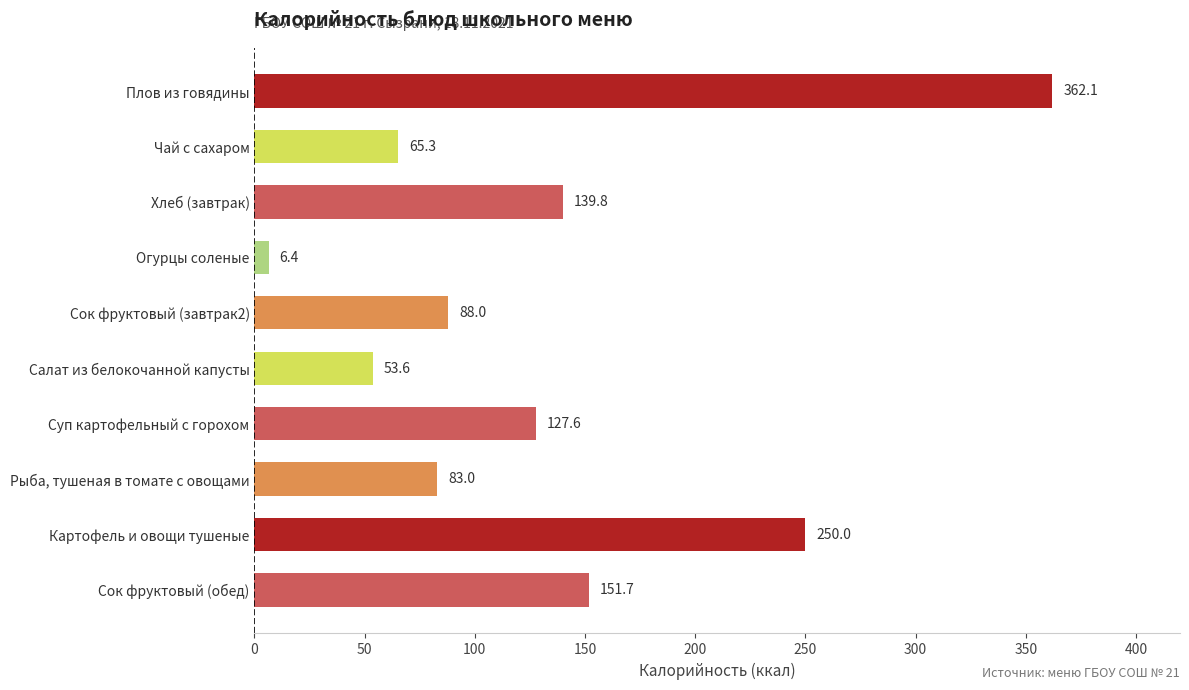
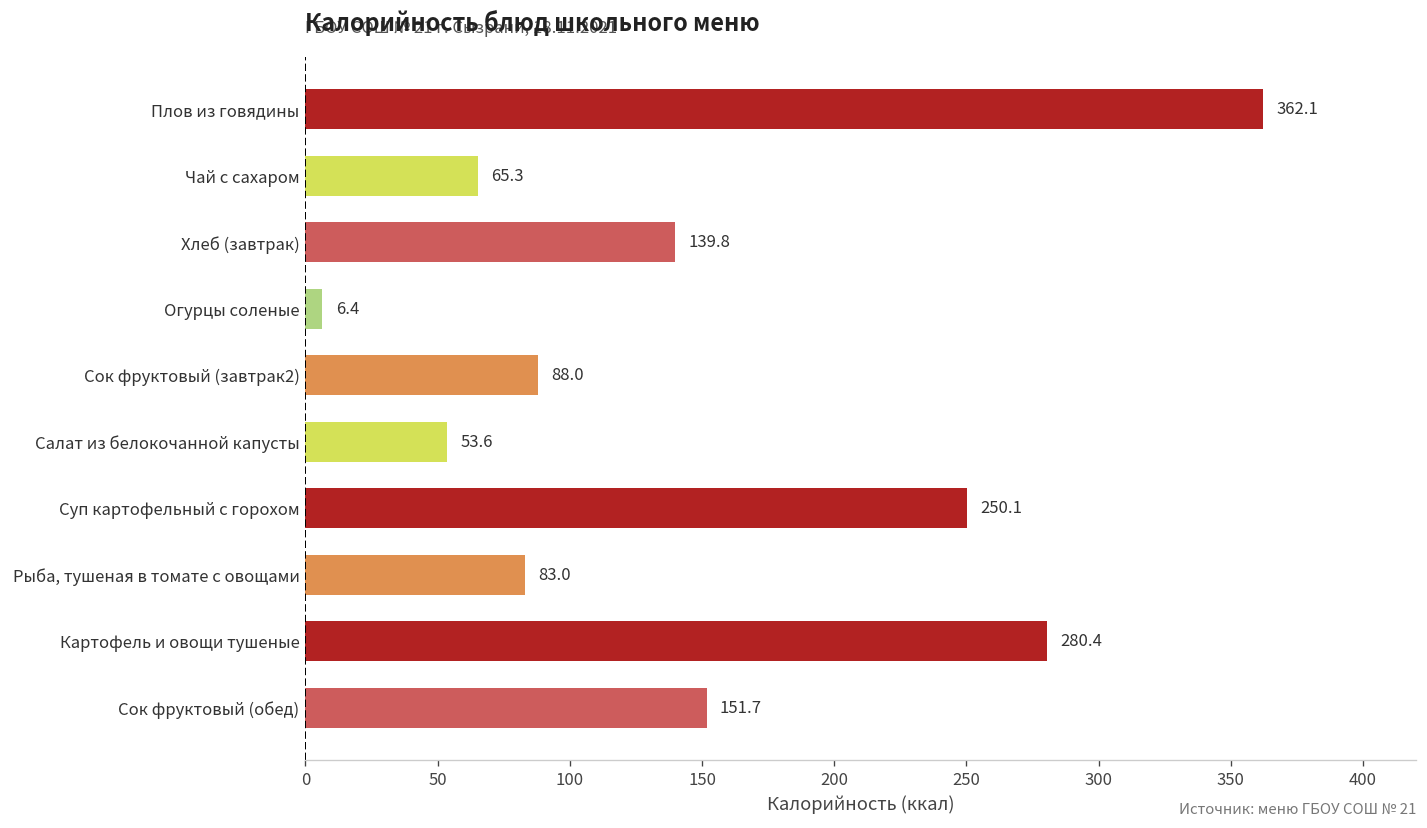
Суп картофельный с горохом: 127.6 -> 250.1
Картофель и овощи тушеные: 250.0 -> 280.4
